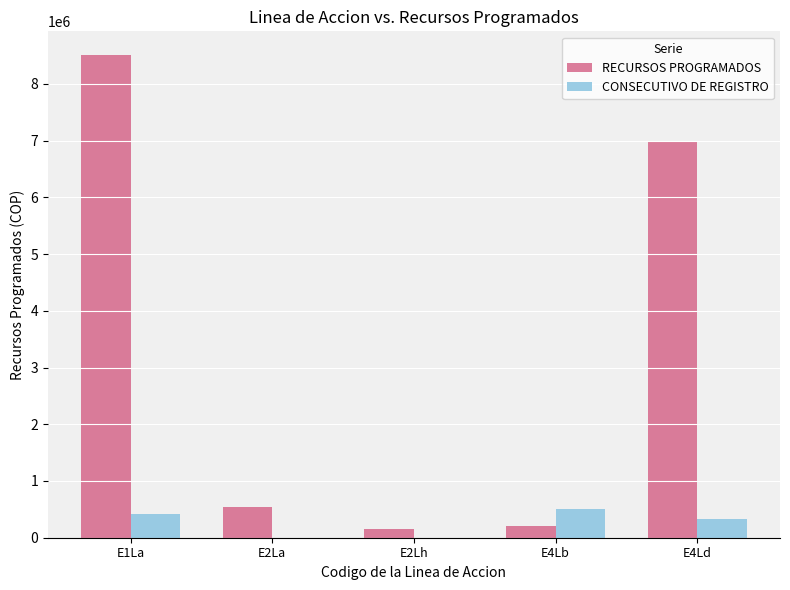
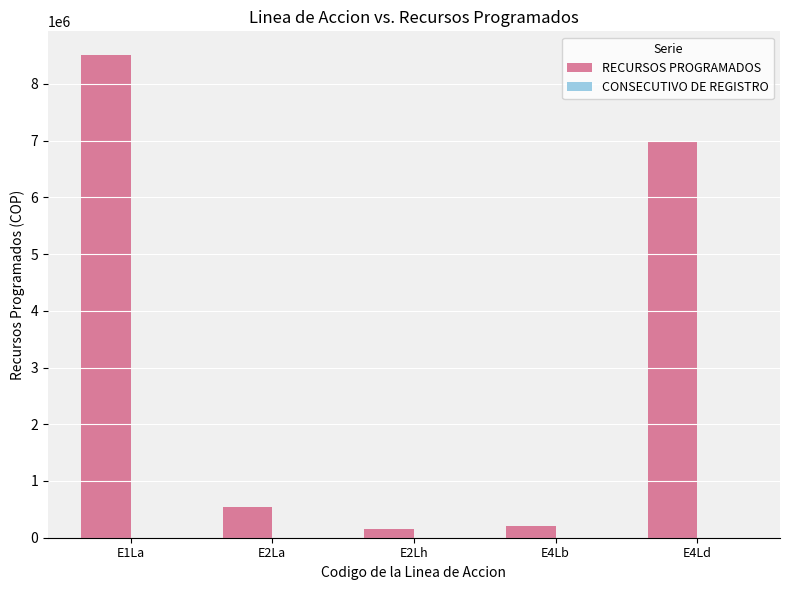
CONSECUTIVO DE REGISTRO, E1La: 400000 -> 0
CONSECUTIVO DE REGISTRO, E4Lb: 500000 -> 0
CONSECUTIVO DE REGISTRO, E4Ld: 300000 -> 0
